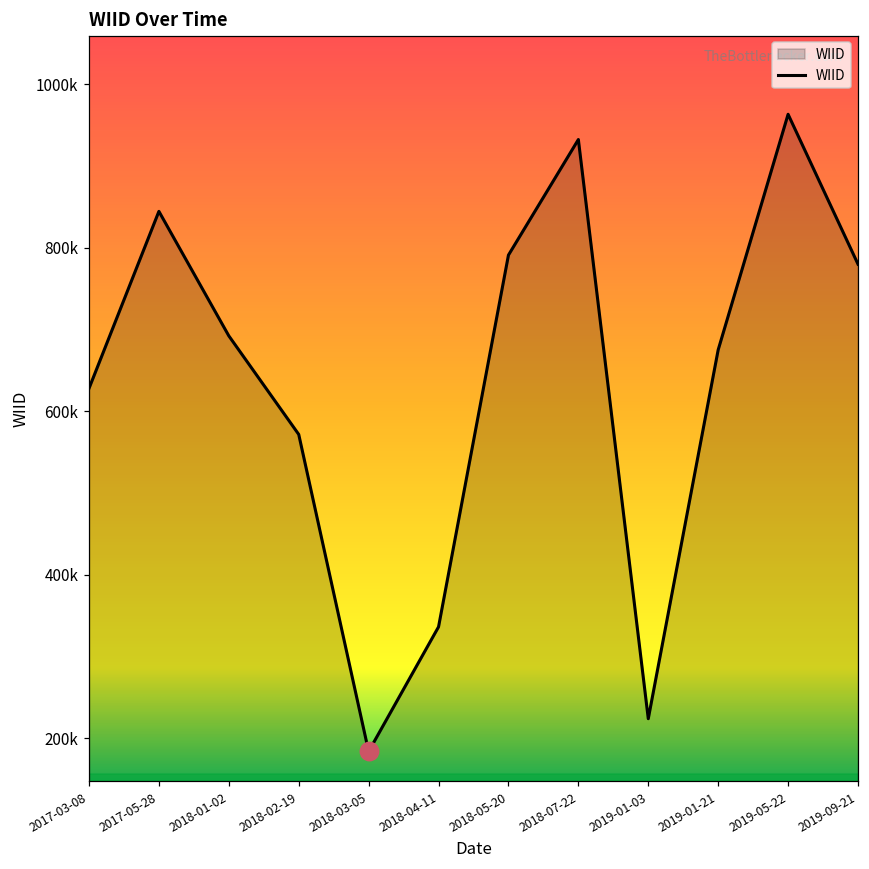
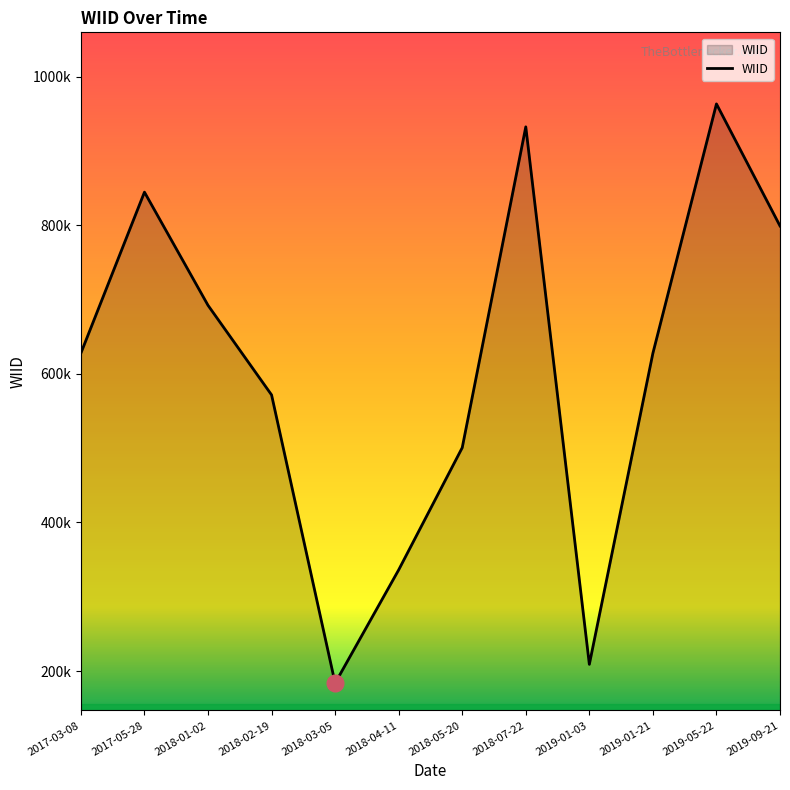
WIID, 2018-05-20: 790000 -> 500000
WIID, 2019-01-03: 220000 -> 210000
WIID, 2019-01-21: 680000 -> 630000
WIID, 2019-09-21: 780000 -> 800000
